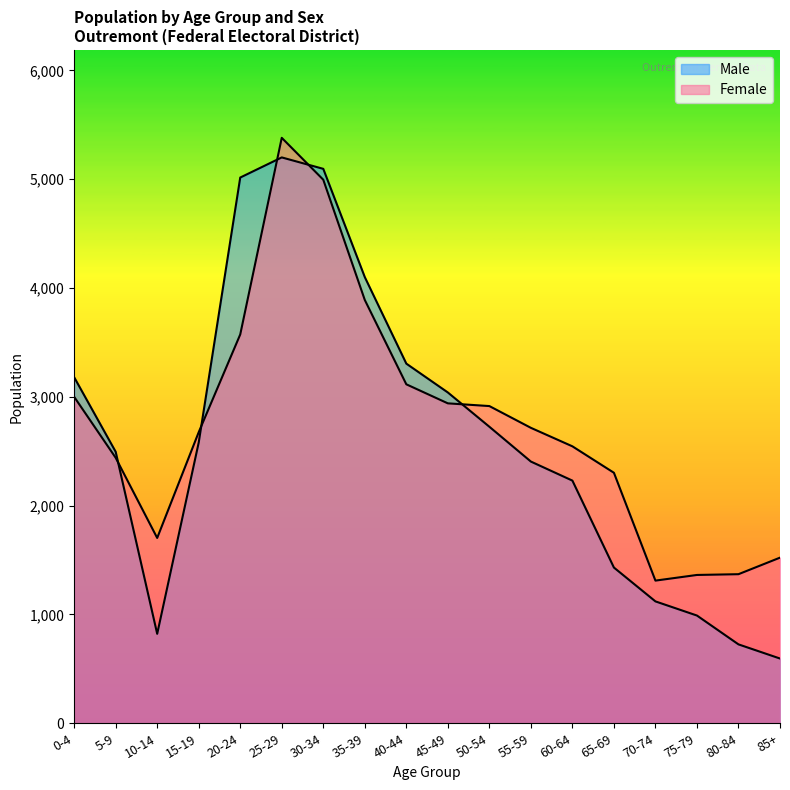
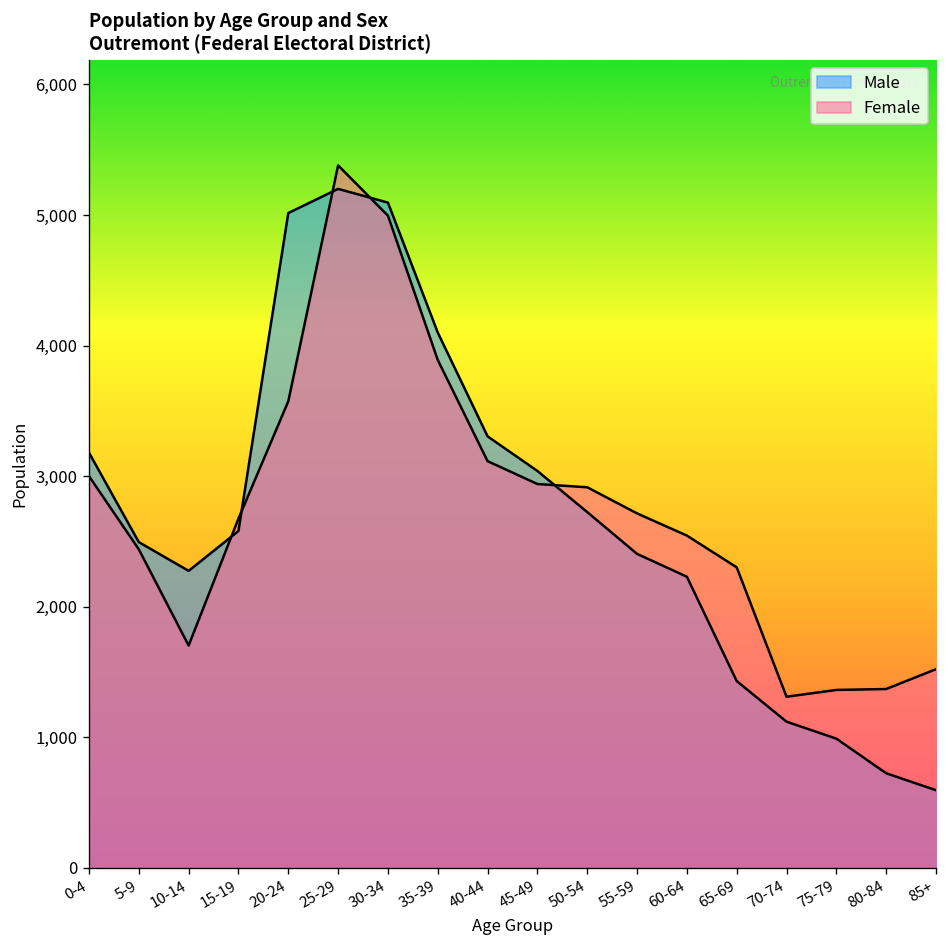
Male, 10-14: 820 -> 2,280
